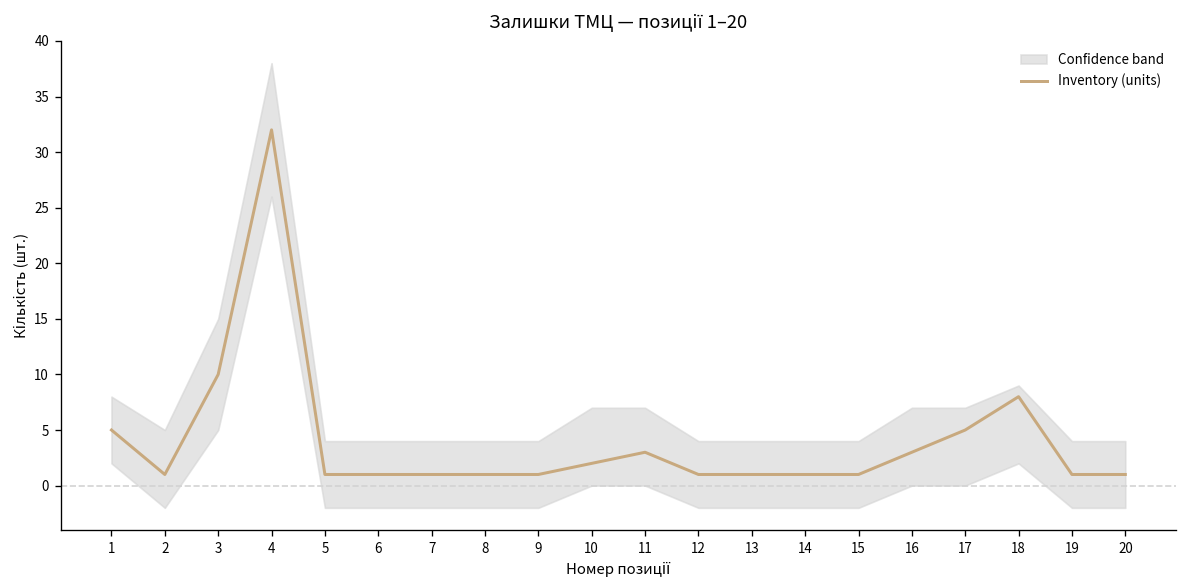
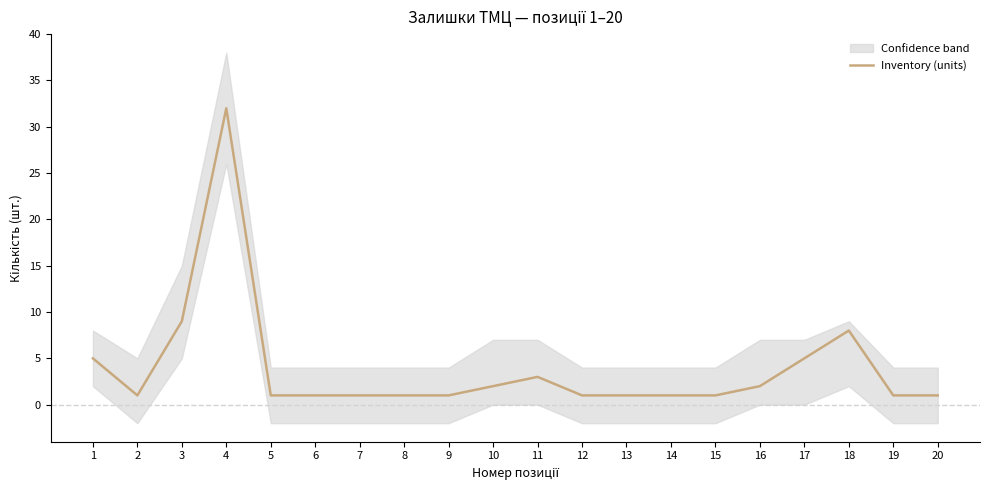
Inventory (units), 3: 10 -> 9
Inventory (units), 16: 3 -> 2
